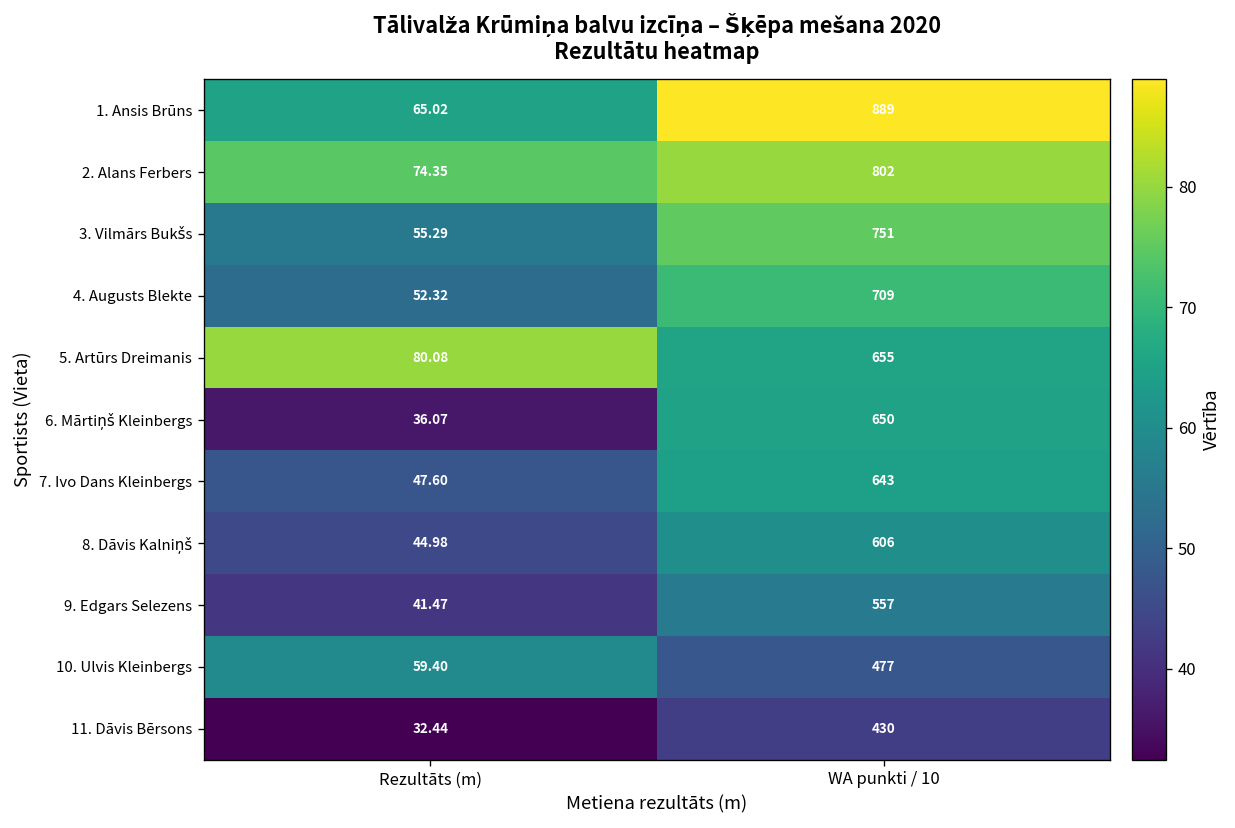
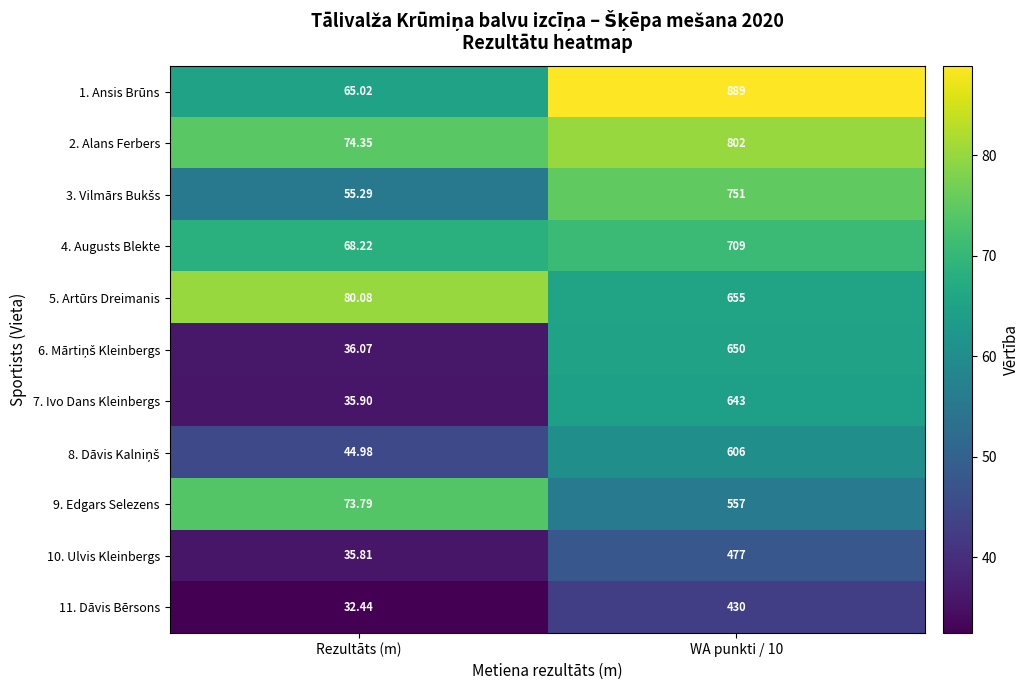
4. Augusts Blekte, Rezultāts (m): 52.32 -> 68.22
7. Ivo Dans Kleinbergs, Rezultāts (m): 47.60 -> 35.90
9. Edgars Selezens, Rezultāts (m): 41.47 -> 73.79
10. Ulvis Kleinbergs, Rezultāts (m): 59.40 -> 35.81
